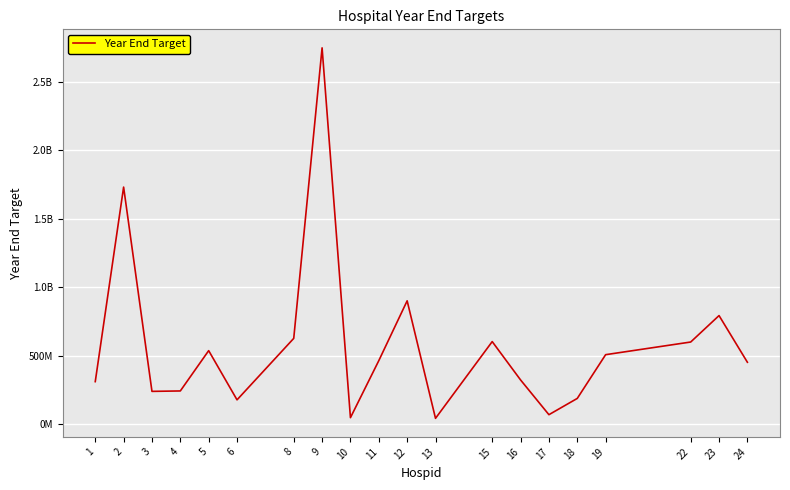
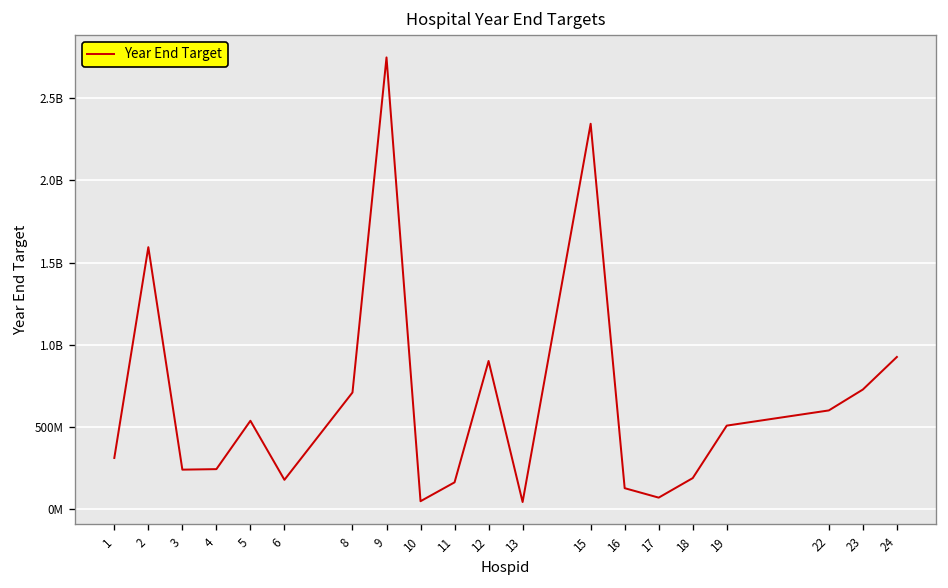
2: 1730000000 -> 1590000000
8: 630000000 -> 710000000
11: 470000000 -> 160000000
15: 600000000 -> 2350000000
16: 320000000 -> 130000000
23: 790000000 -> 730000000
24: 450000000 -> 930000000
